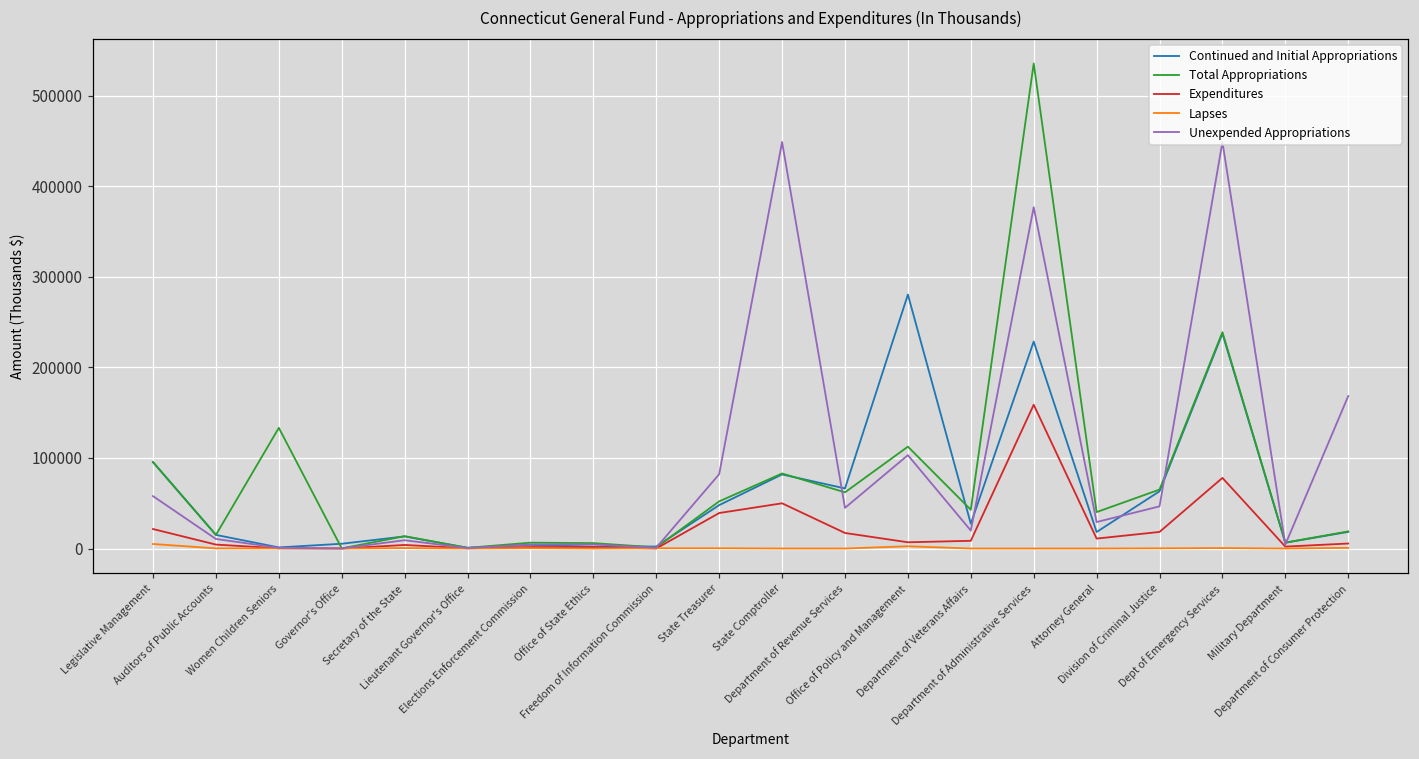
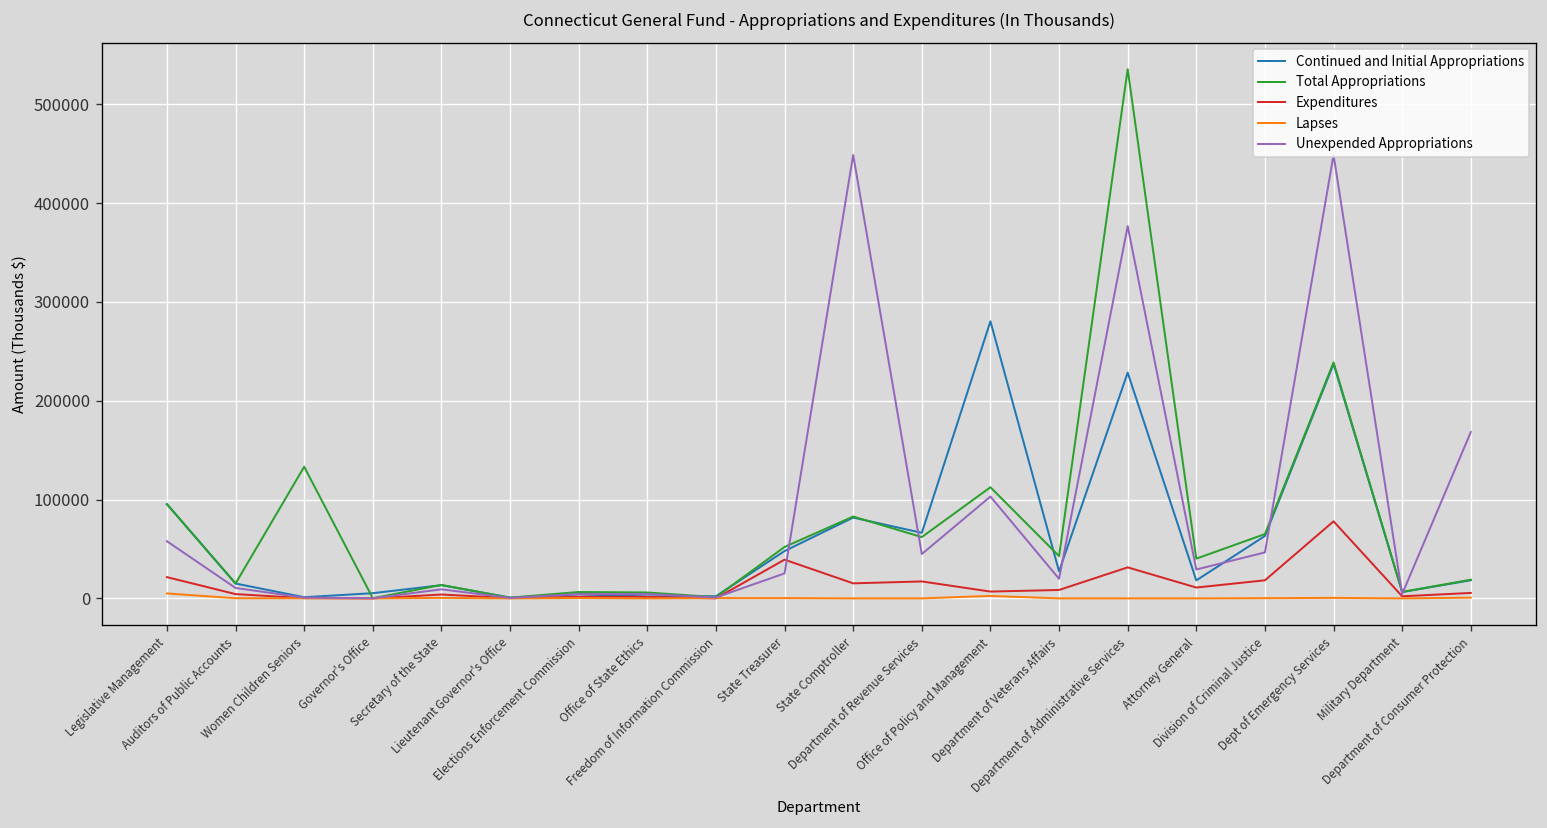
Unexpended Appropriations, State Treasurer: 80000 -> 30000
Expenditures, State Comptroller: 50000 -> 20000
Expenditures, Department of Administrative Services: 160000 -> 30000
